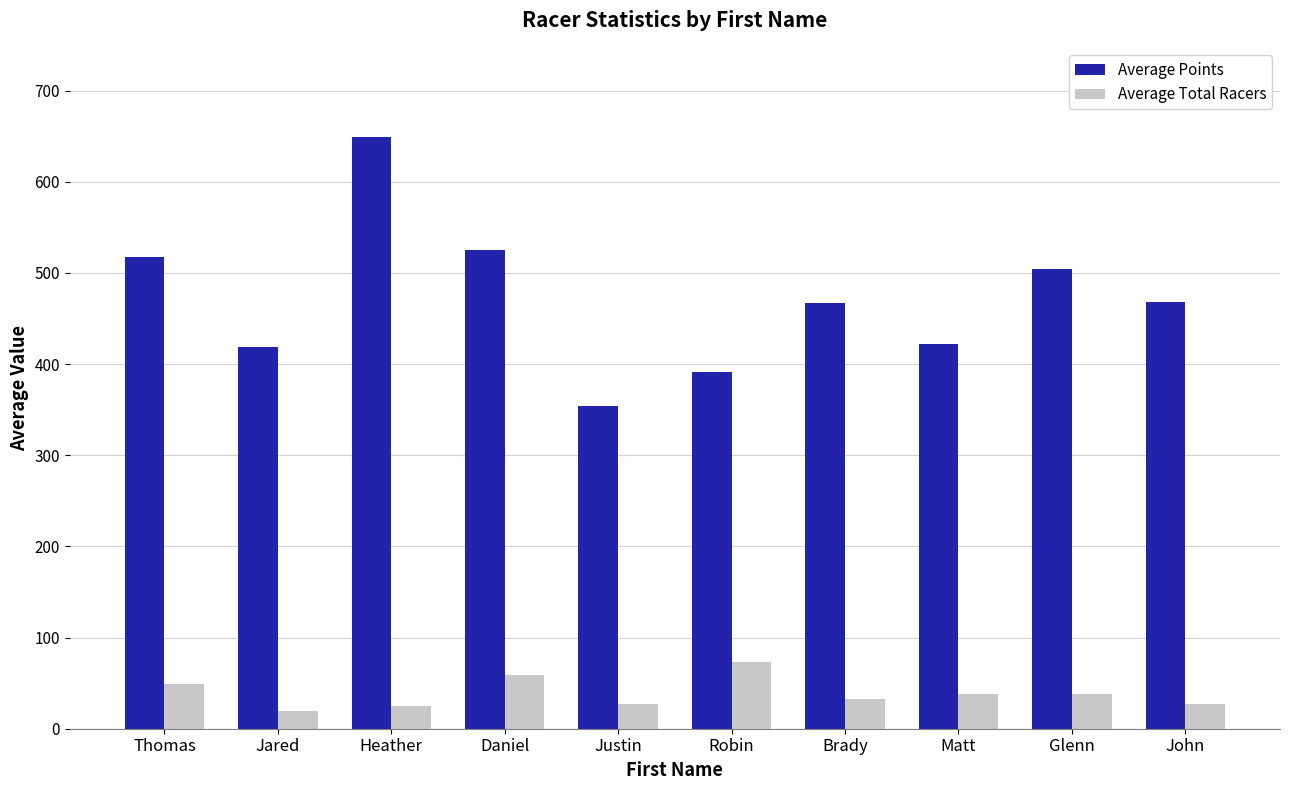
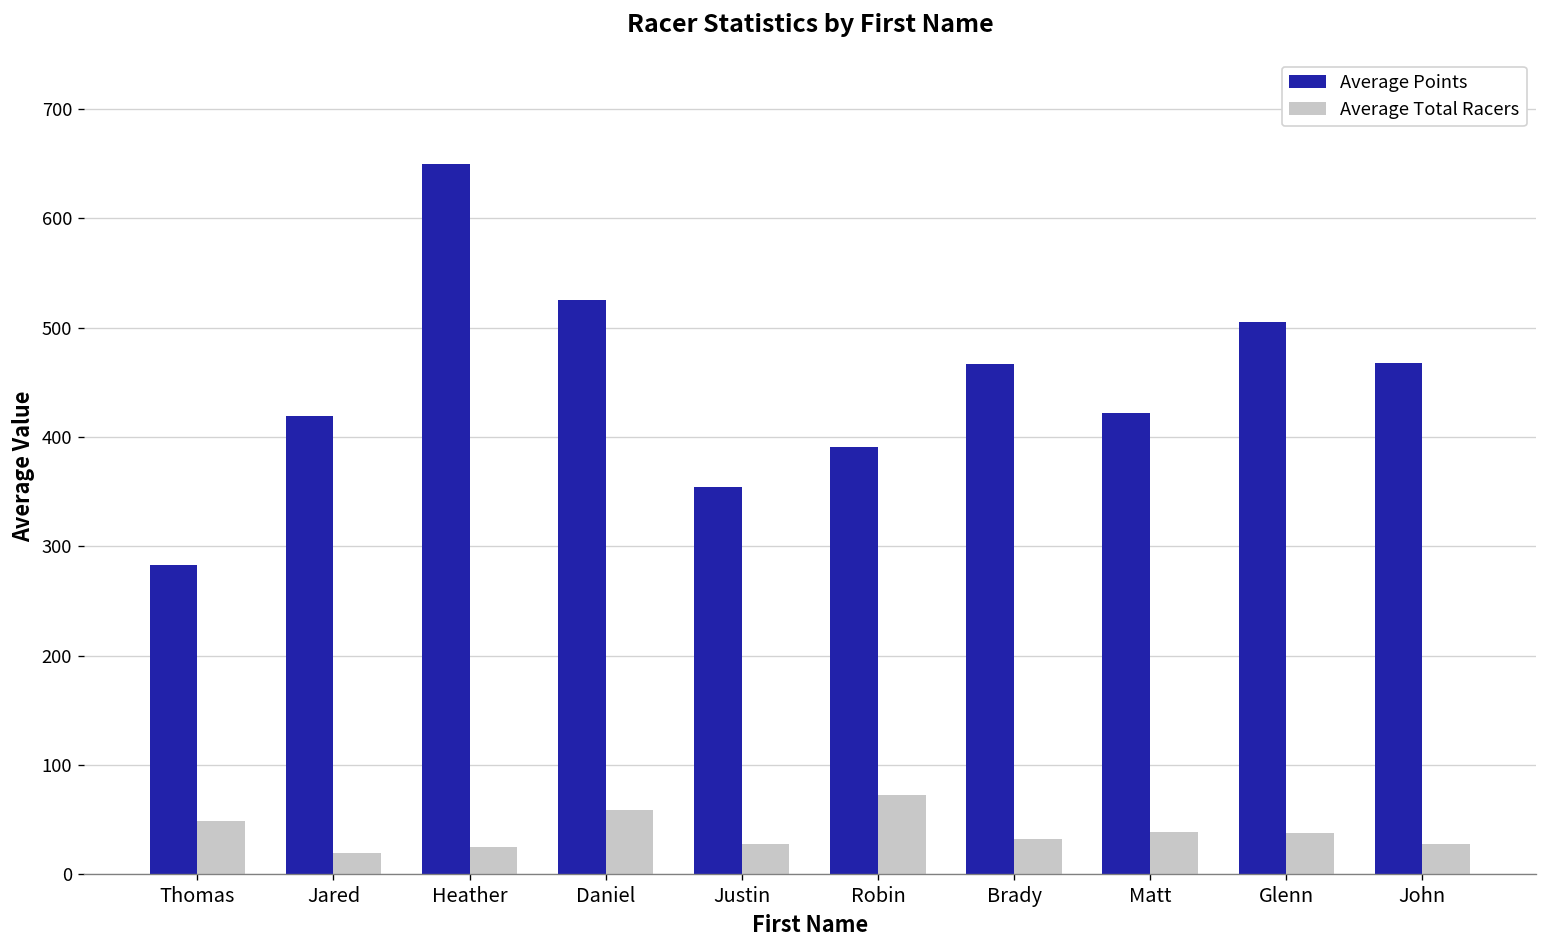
Average Points, Thomas: 520 -> 280
